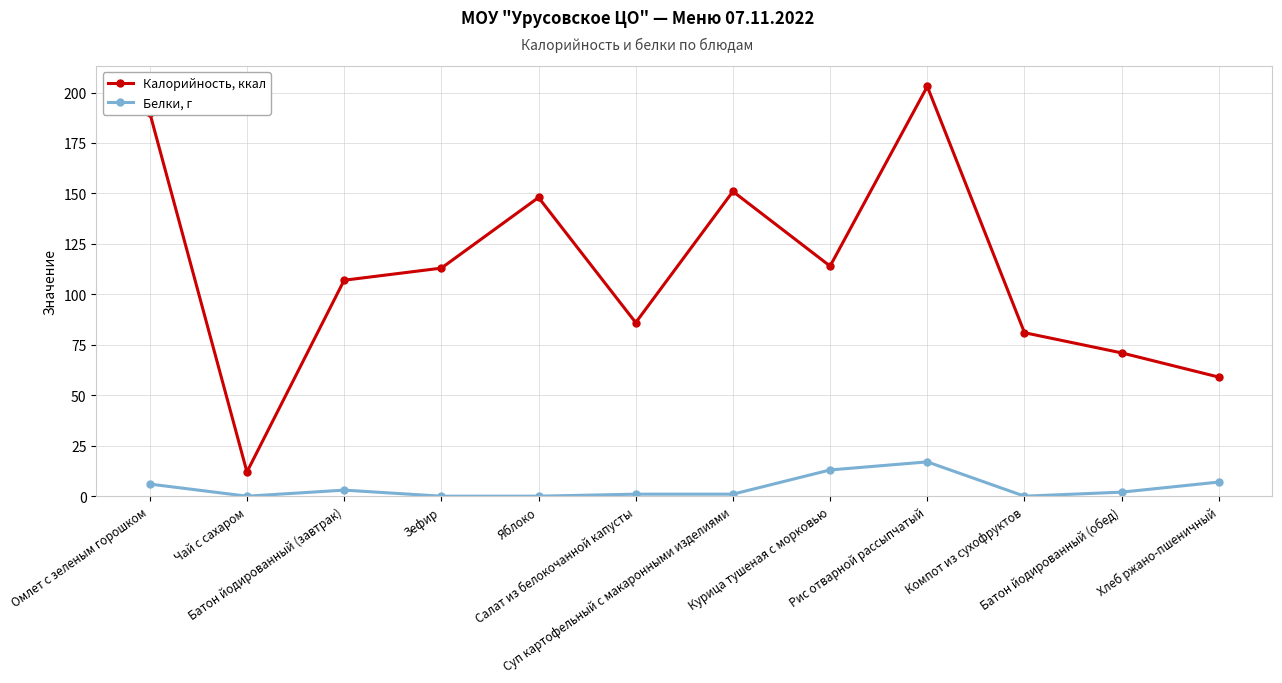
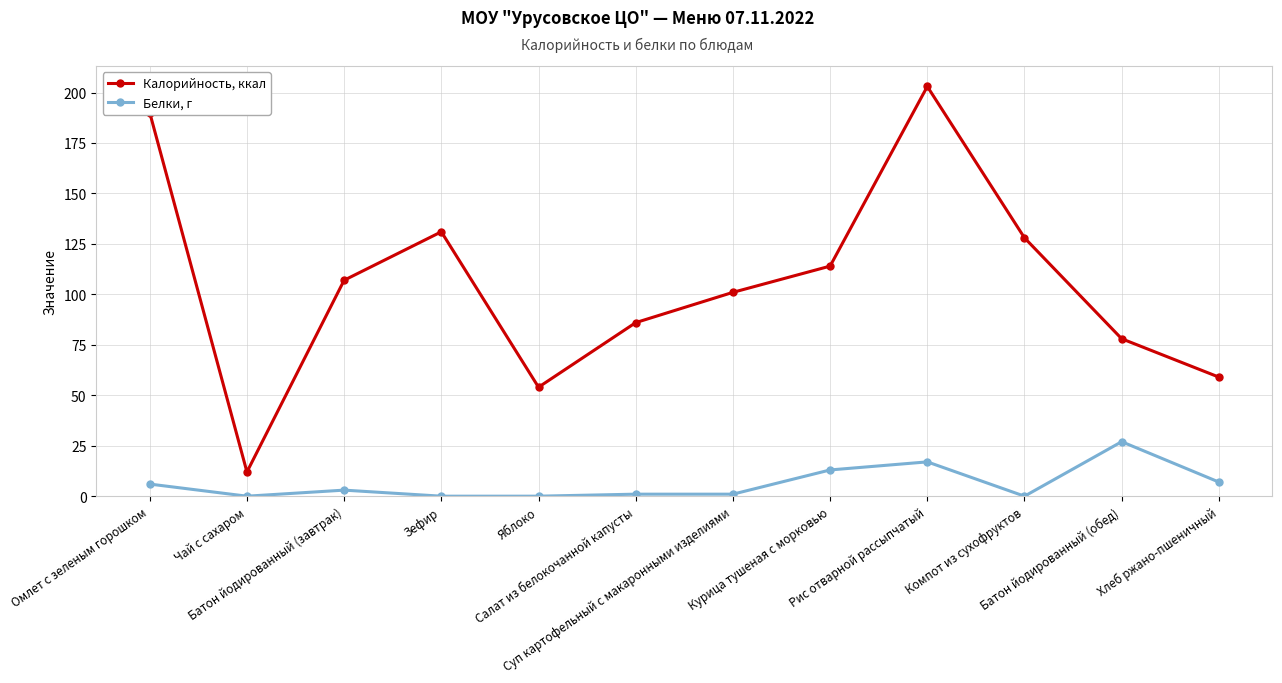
Калорийность, ккал, Зефир: 113 -> 131
Калорийность, ккал, Яблоко: 148 -> 54
Калорийность, ккал, Суп картофельный с макаронными изделиями: 151 -> 101
Калорийность, ккал, Компот из сухофруктов: 81 -> 128
Калорийность, ккал, Батон йодированный (обед): 71 -> 78
Белки, г, Батон йодированный (обед): 2 -> 27
